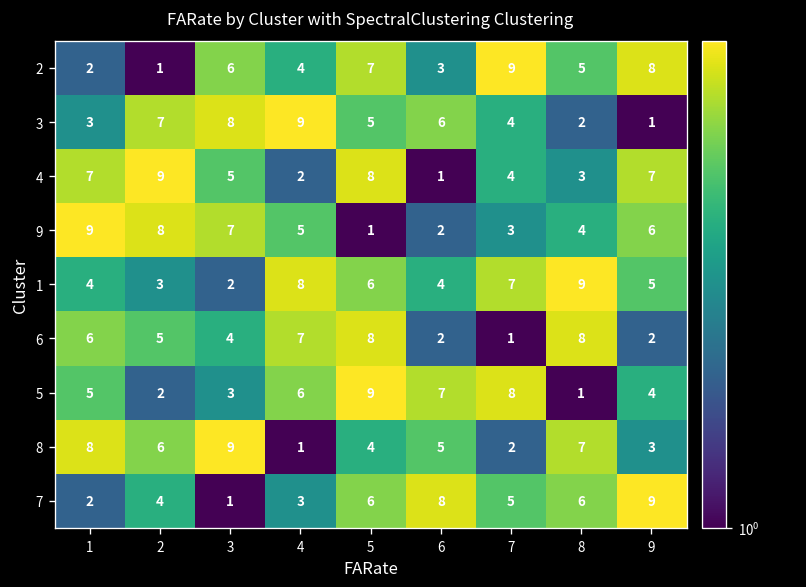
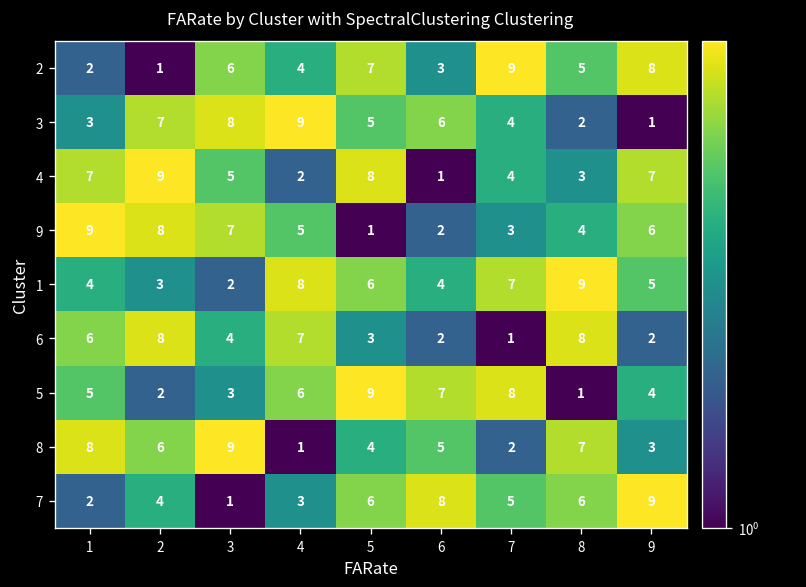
6, 2: 5 -> 8
6, 5: 8 -> 3
